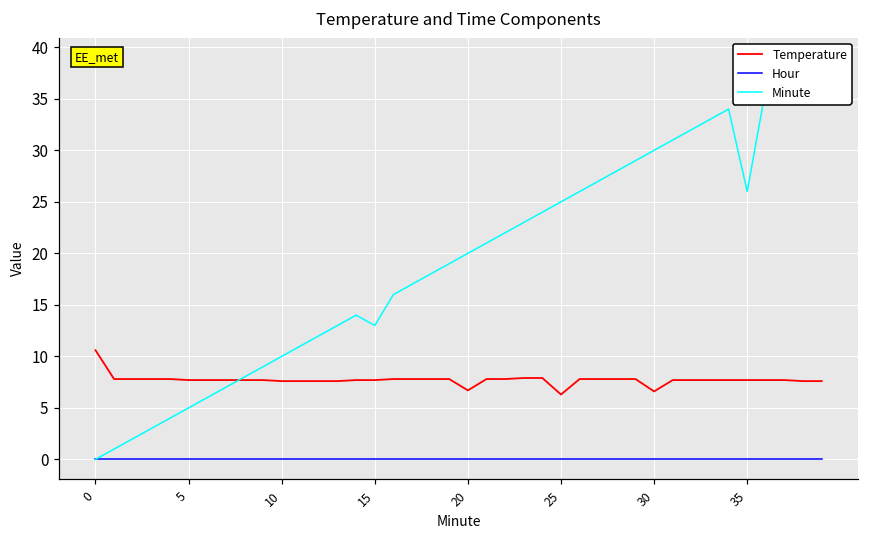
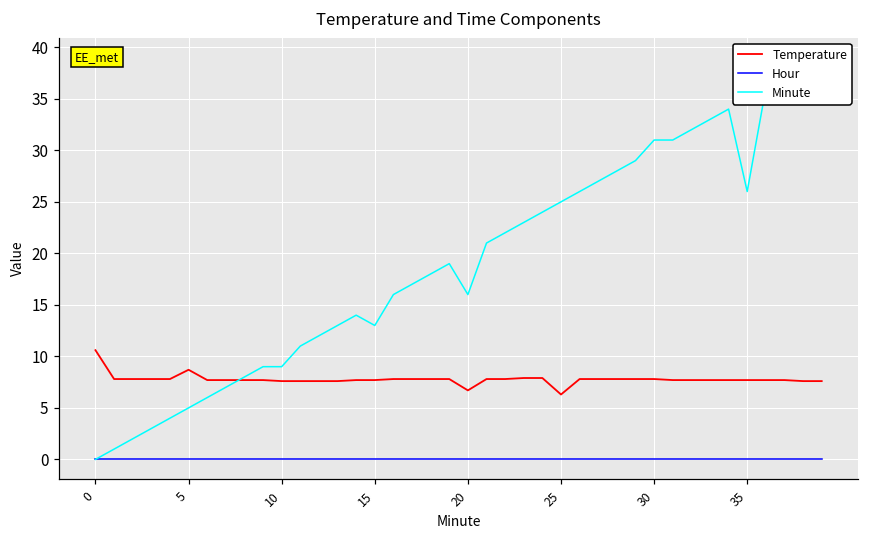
Temperature, 5: 8 -> 9
Minute, 10: 10 -> 9
Minute, 20: 20 -> 16
Temperature, 30: 7 -> 8
Minute, 30: 30 -> 31
